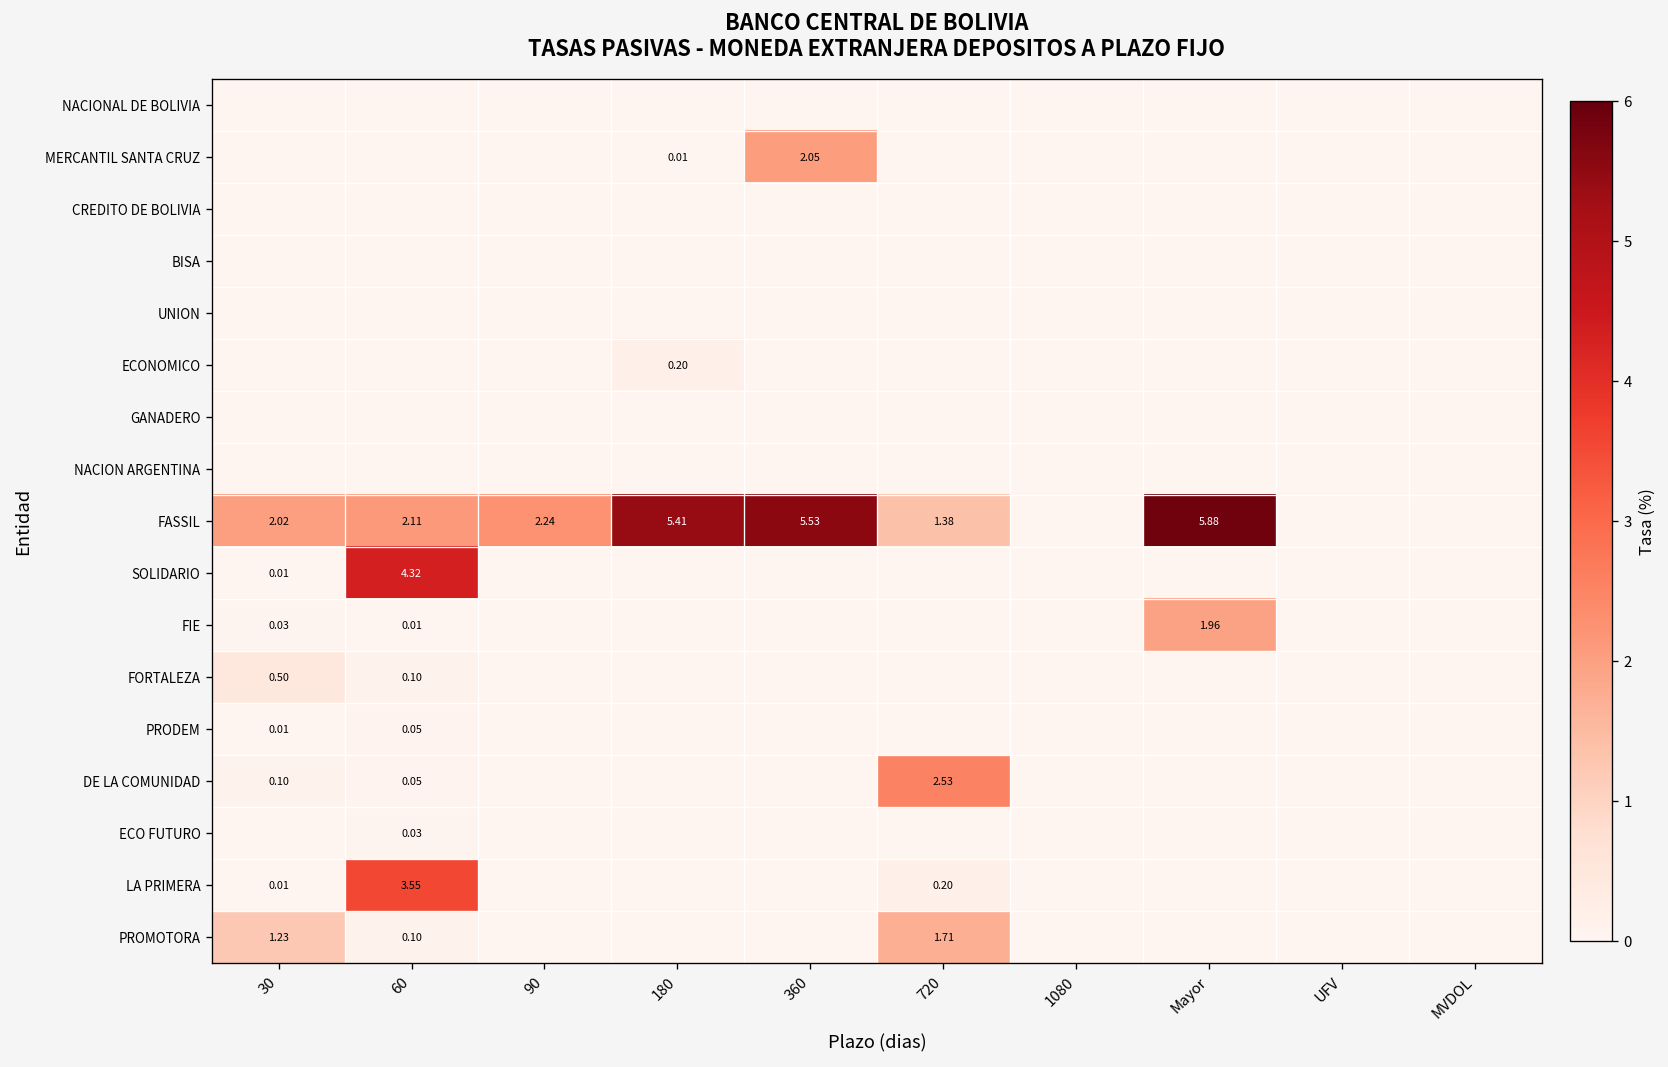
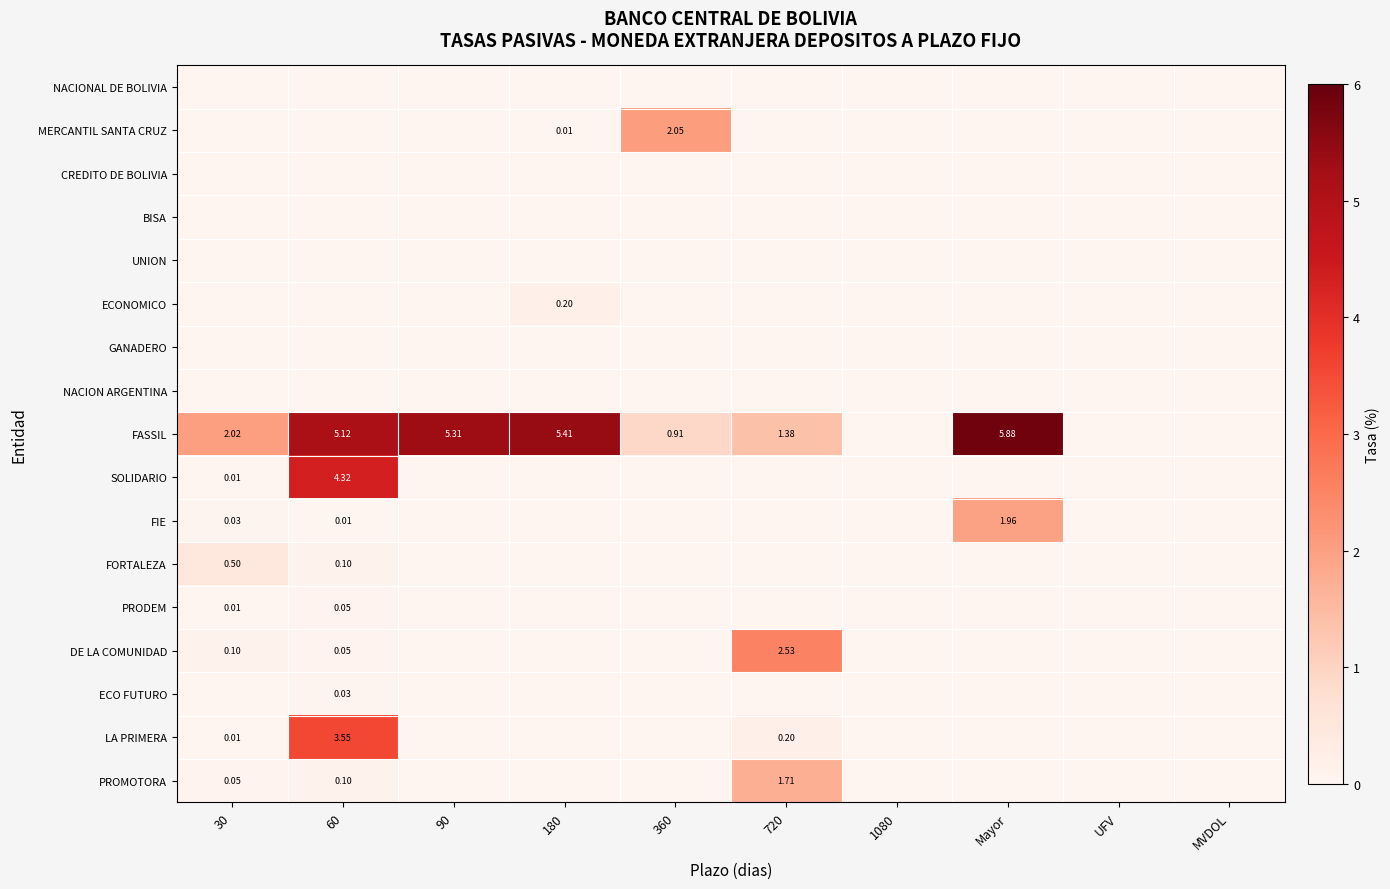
FASSIL, 60: 2.11 -> 5.12
FASSIL, 90: 2.24 -> 5.31
FASSIL, 360: 5.53 -> 0.91
PROMOTORA, 30: 1.23 -> 0.05
